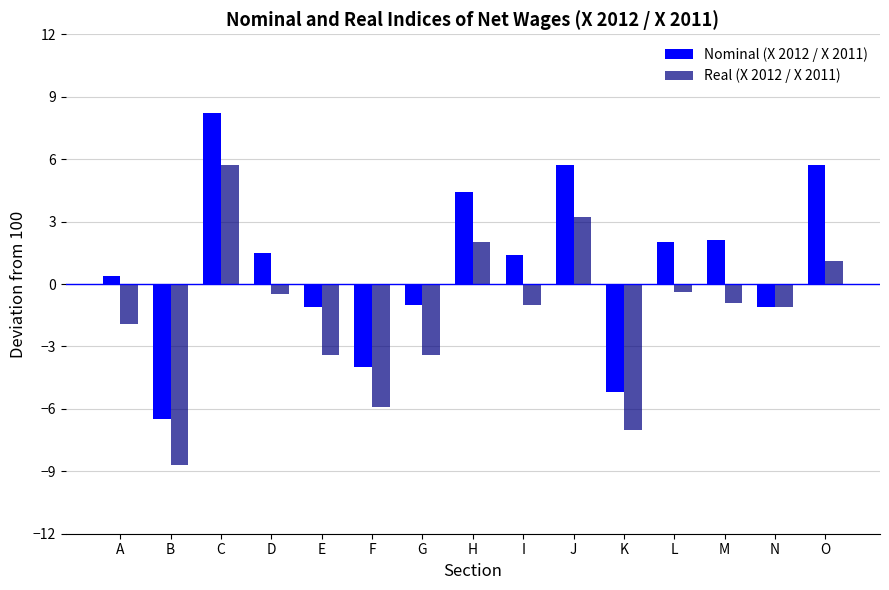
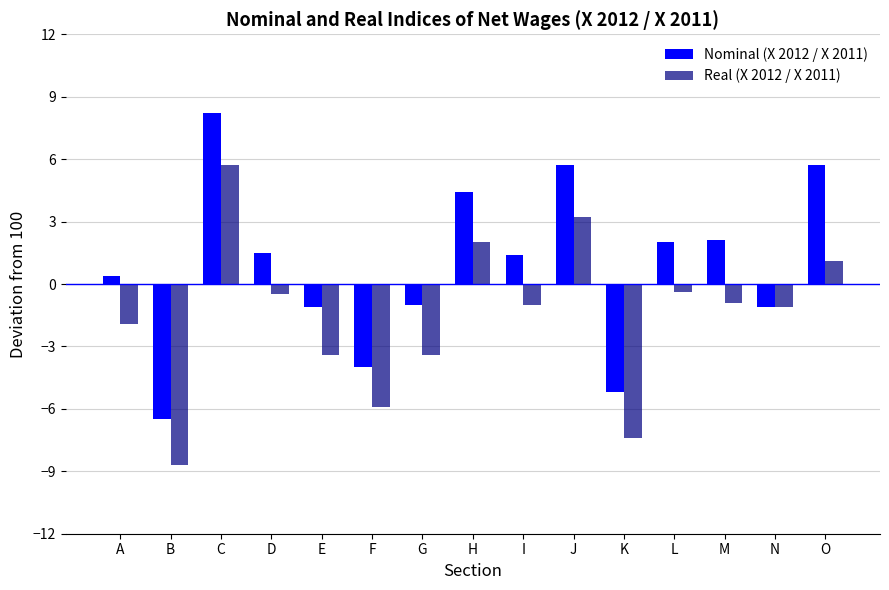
Real (X 2012 / X 2011), K: -7.0 -> -7.4
